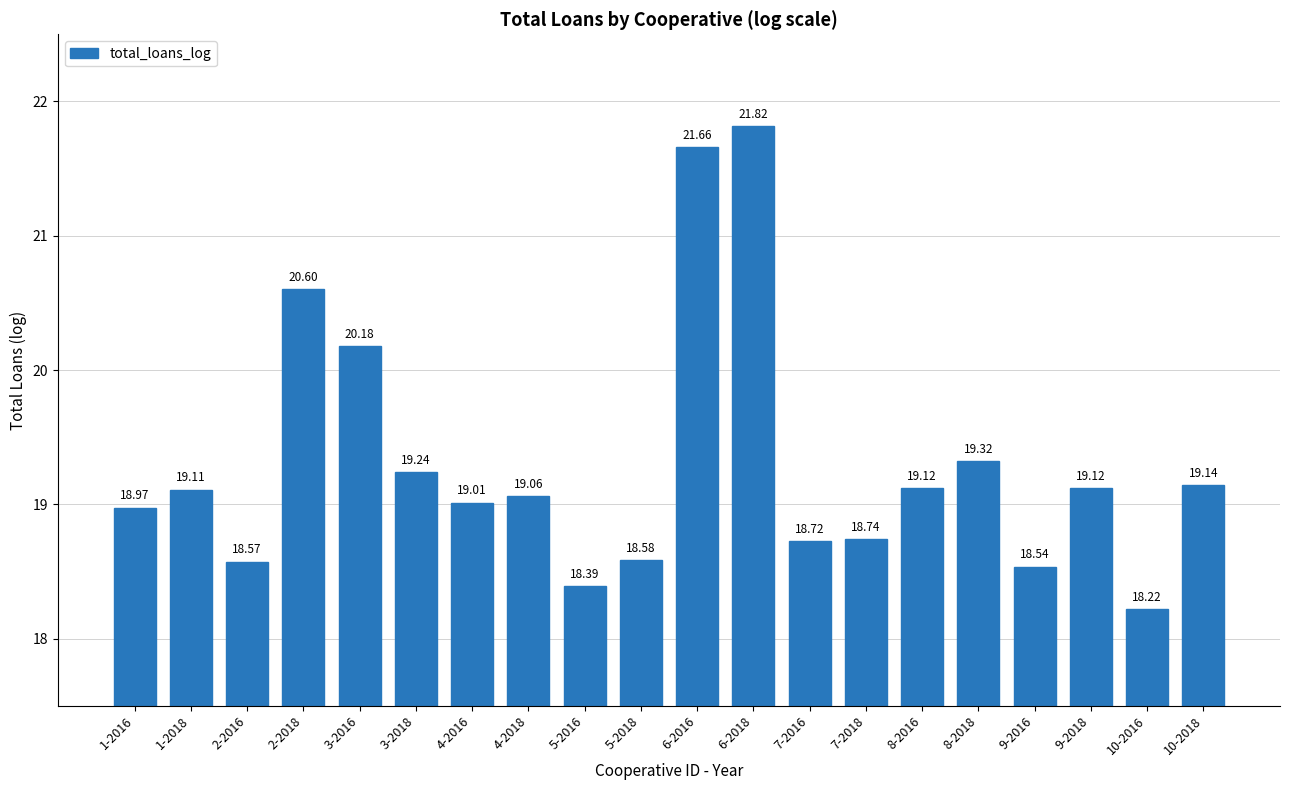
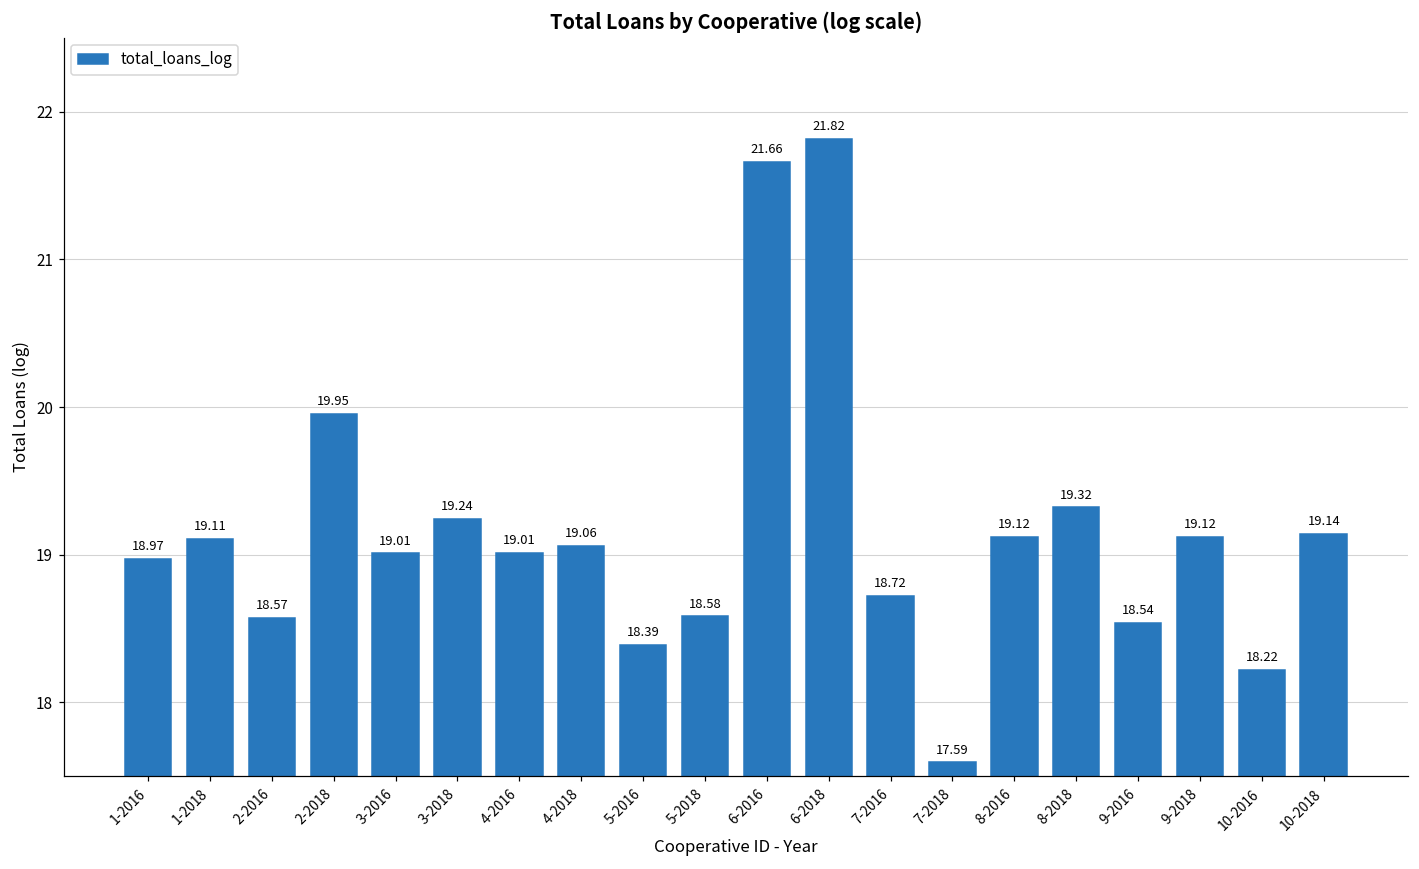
2-2018: 20.60 -> 19.95
3-2016: 20.18 -> 19.01
7-2018: 18.74 -> 17.59
